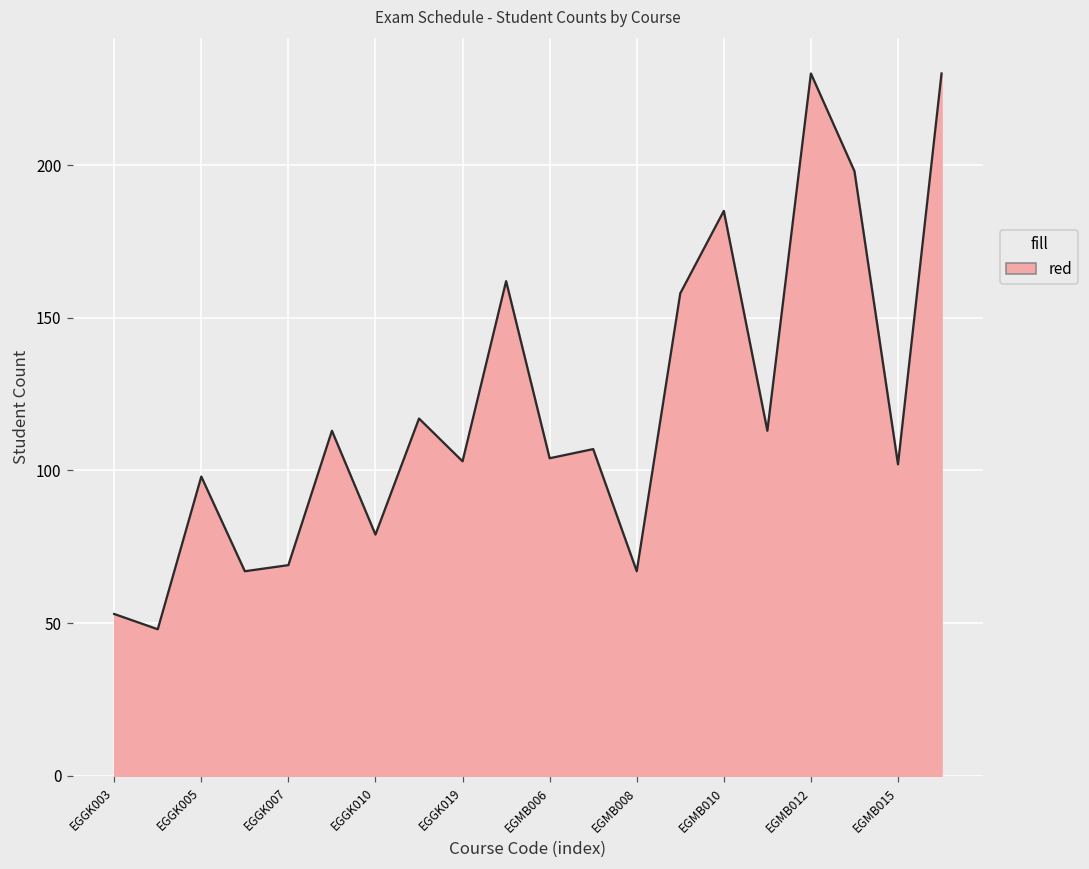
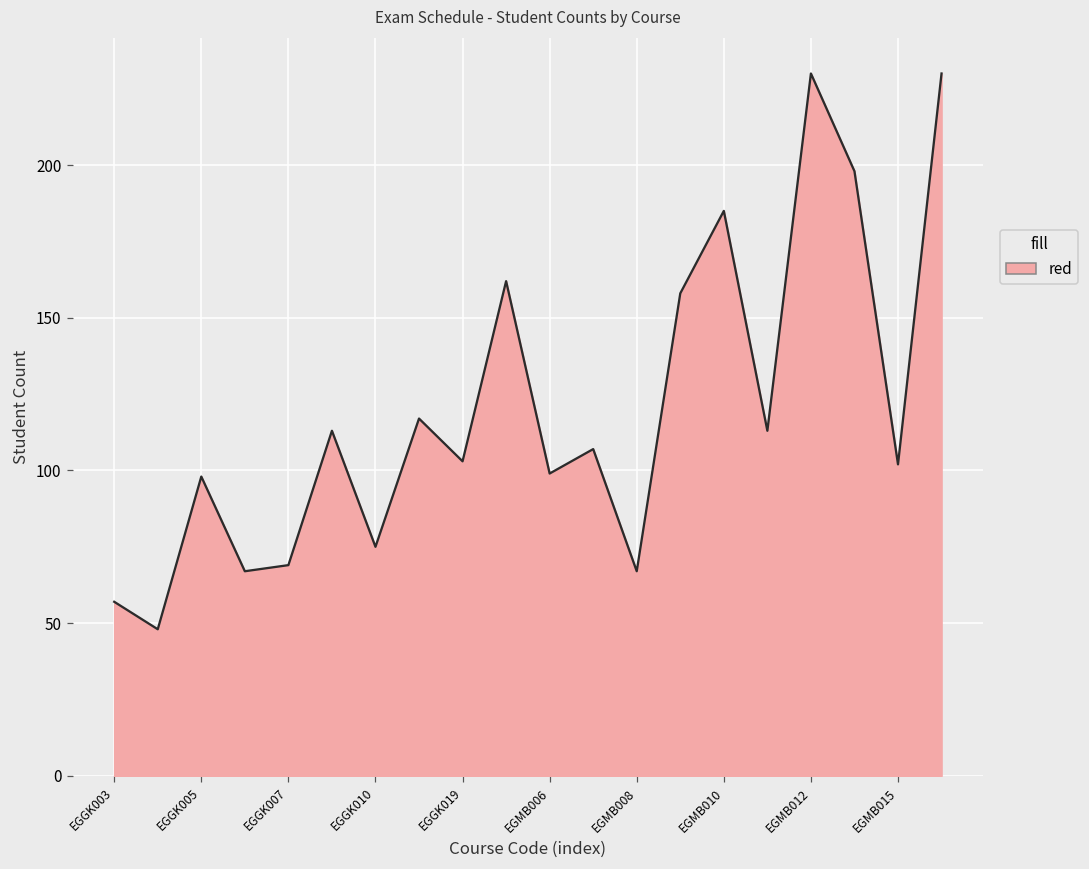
EGGK003: 53 -> 57
EGGK010: 79 -> 75
EGMB006: 104 -> 99
